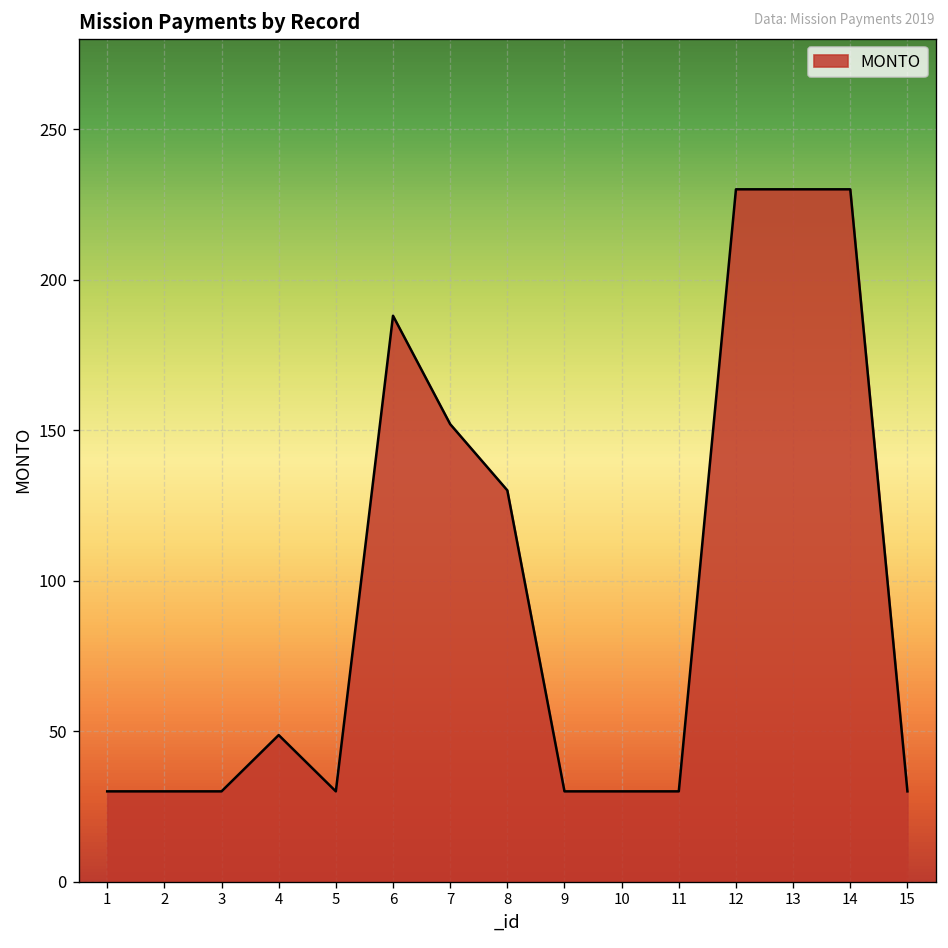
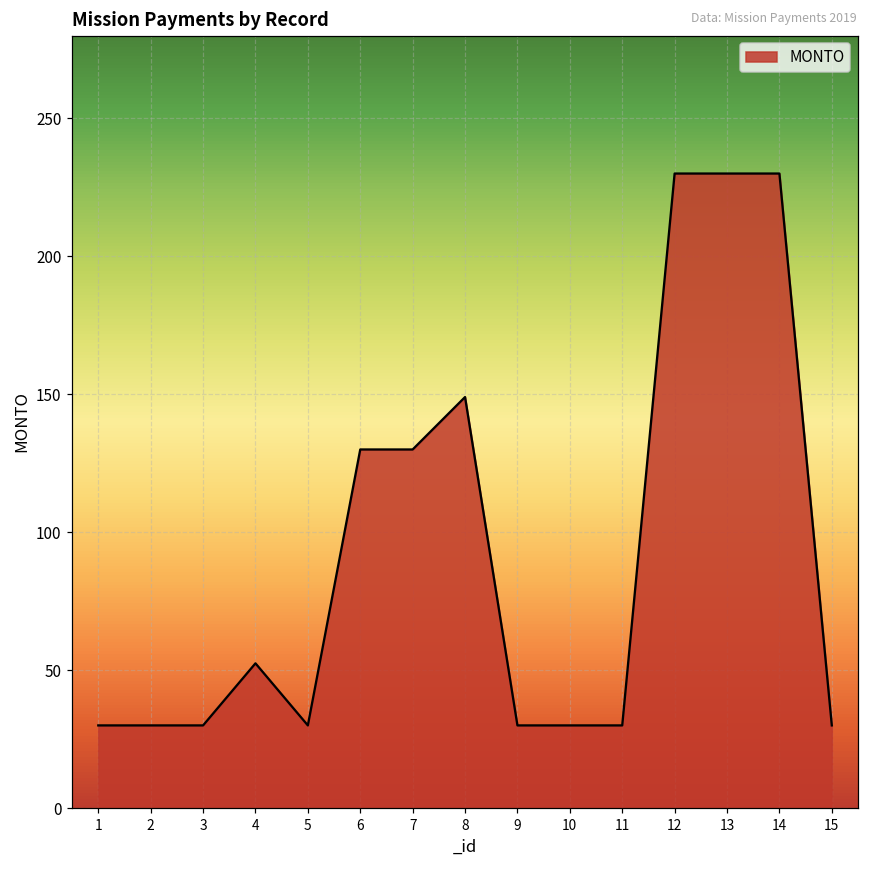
4: 49 -> 53
6: 188 -> 130
7: 152 -> 130
8: 130 -> 149
